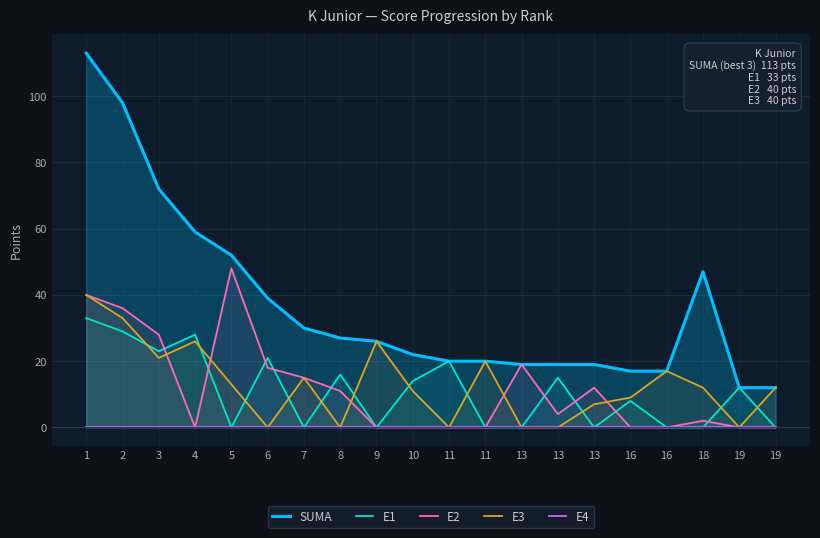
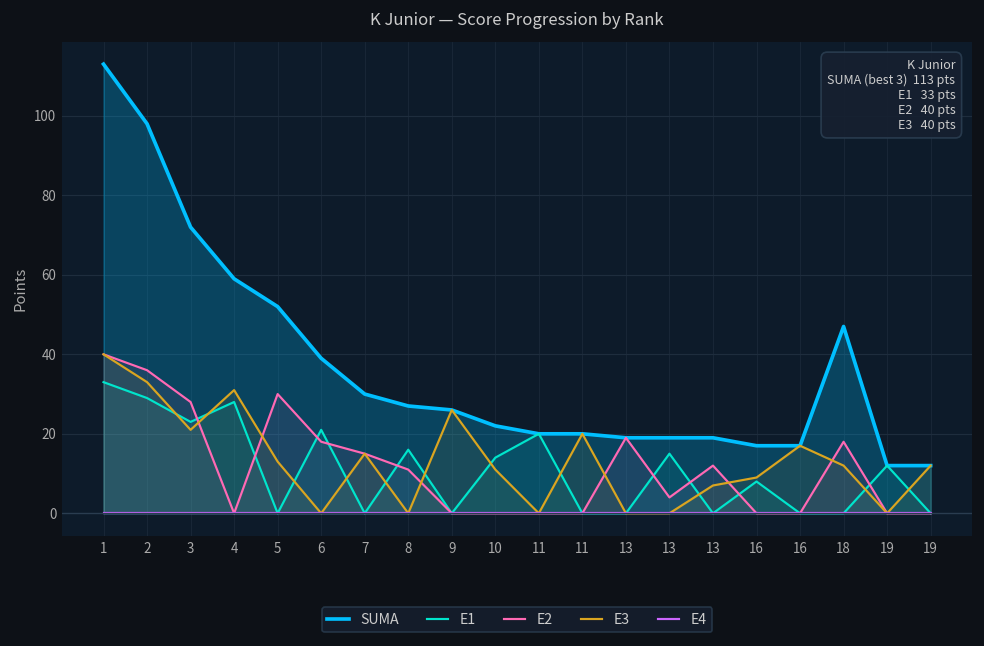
E3, 4: 26 -> 31
E2, 5: 48 -> 30
E2, 18: 2 -> 18
